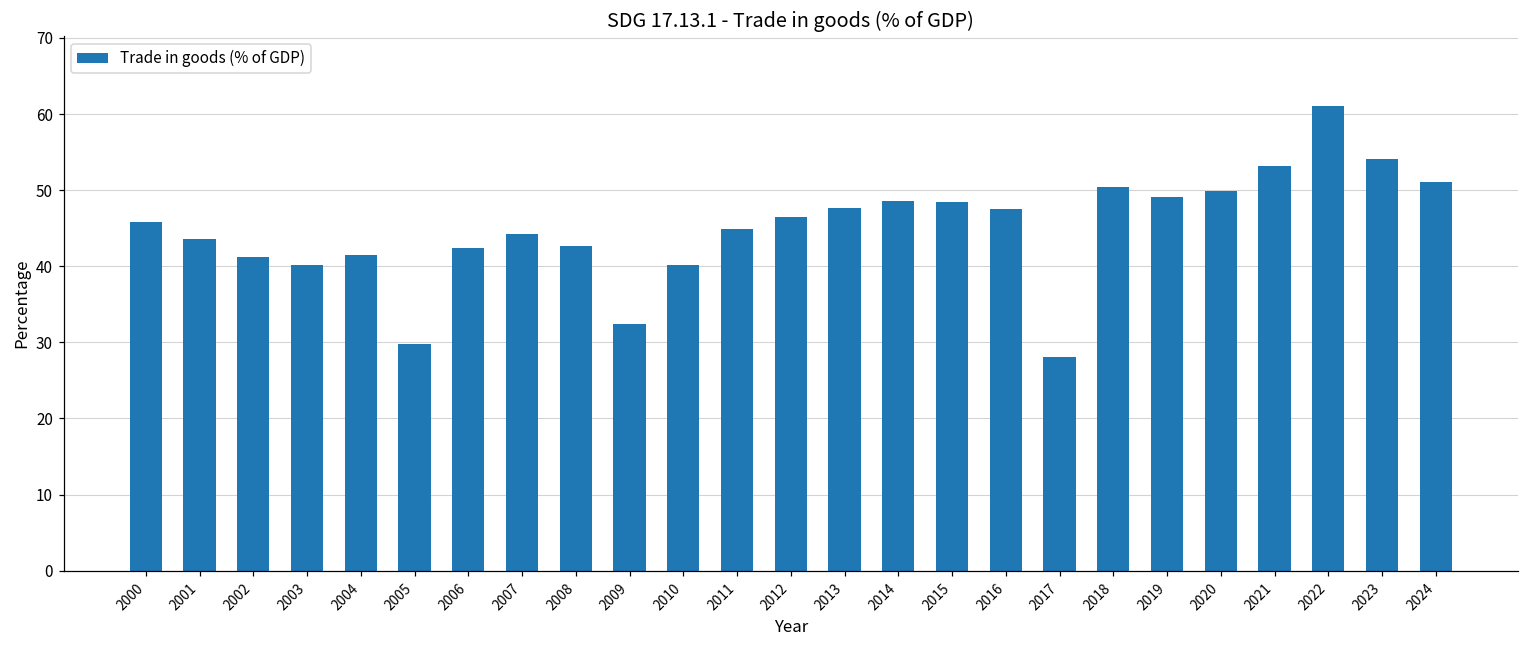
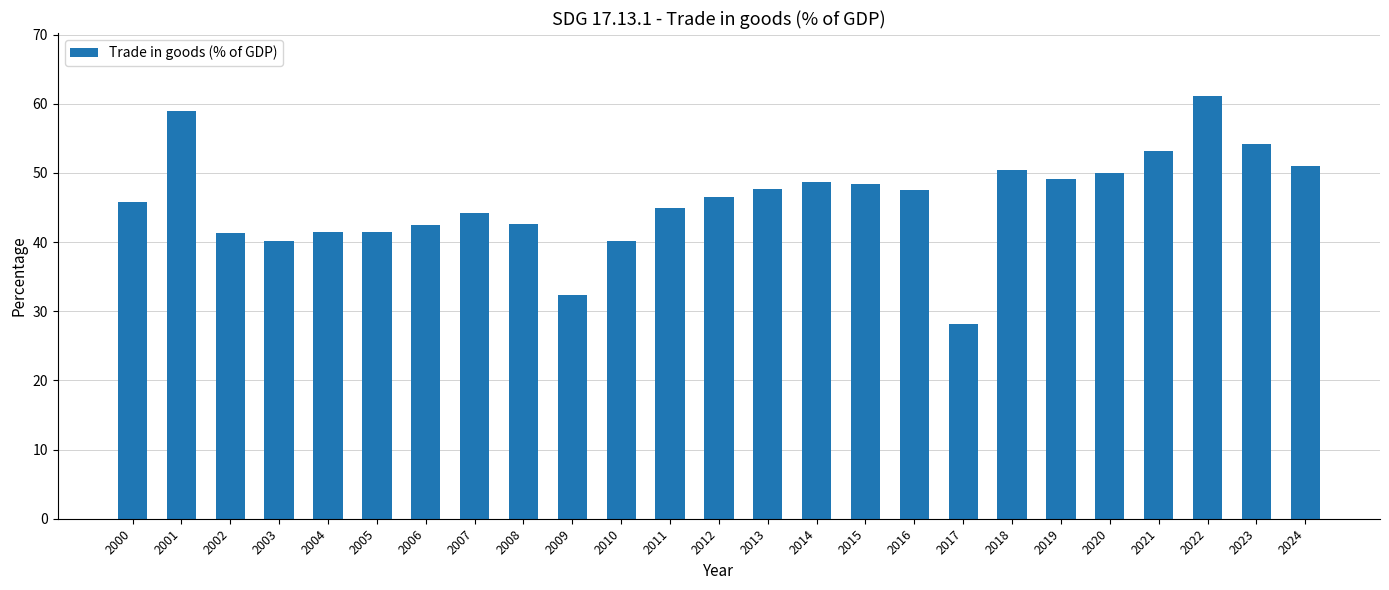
2001: 44 -> 59
2005: 30 -> 41
